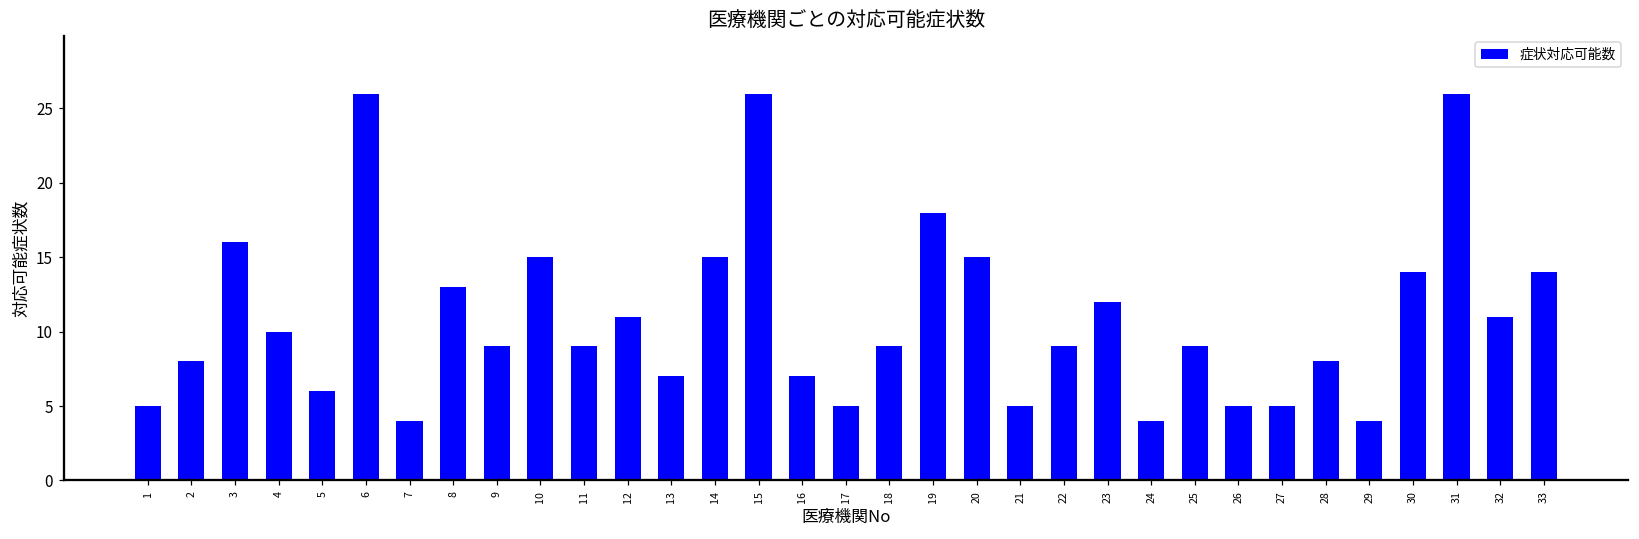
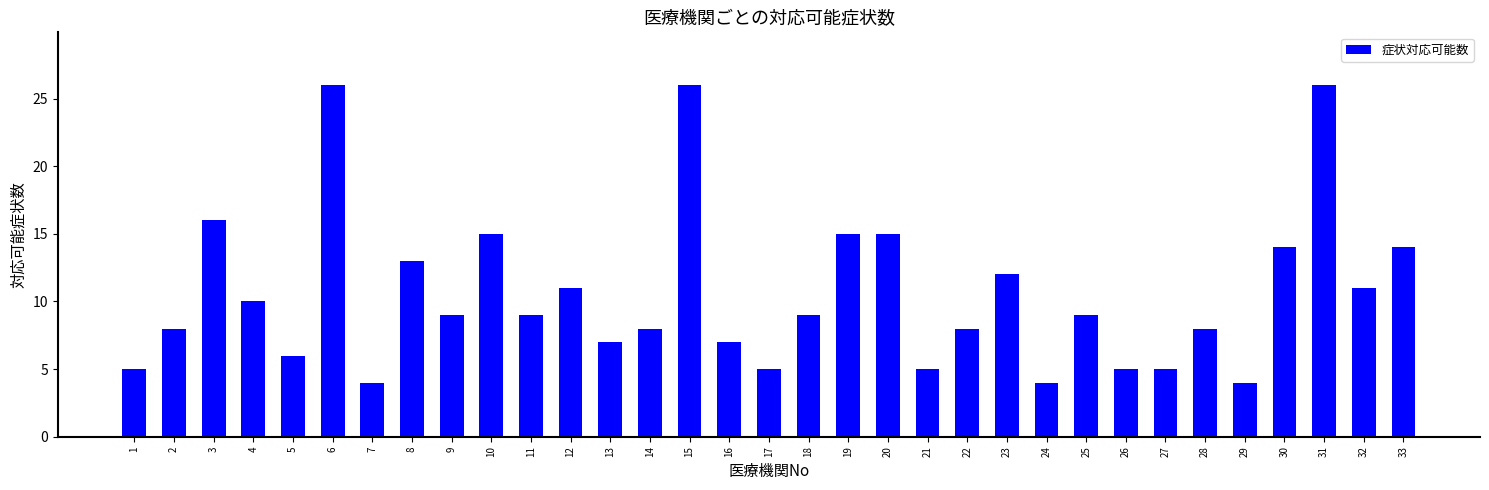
14: 15 -> 8
19: 18 -> 15
22: 9 -> 8
